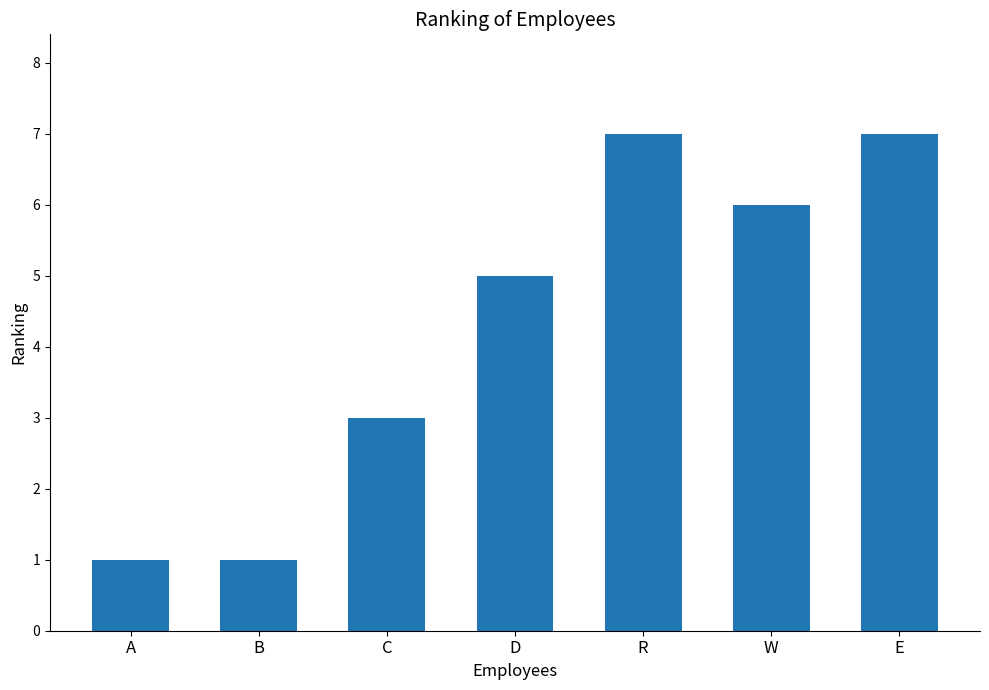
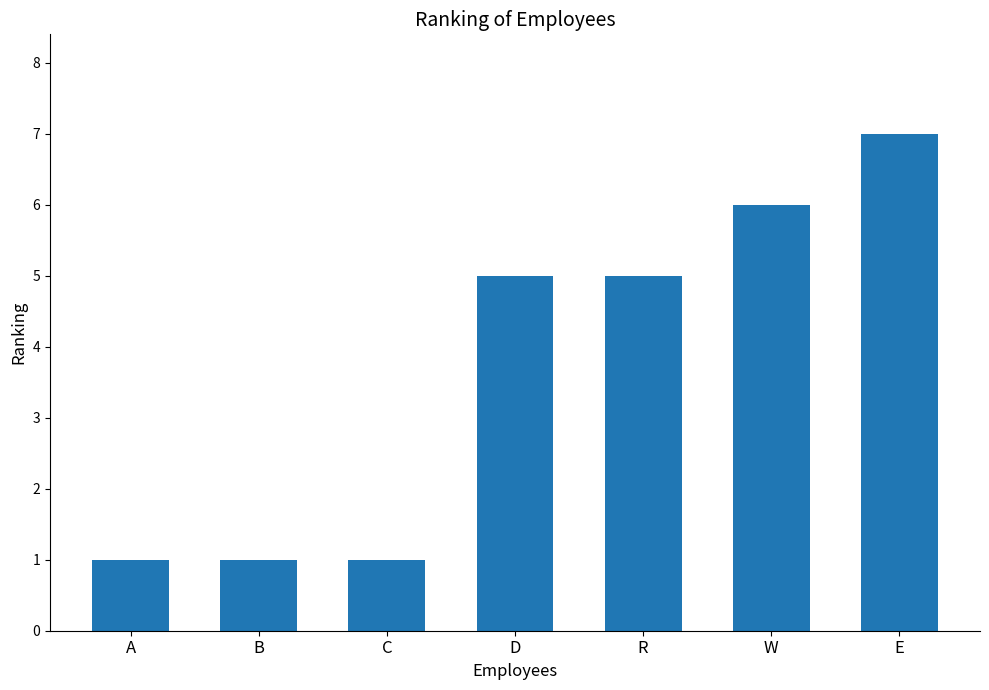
C: 3 -> 1
R: 7 -> 5
